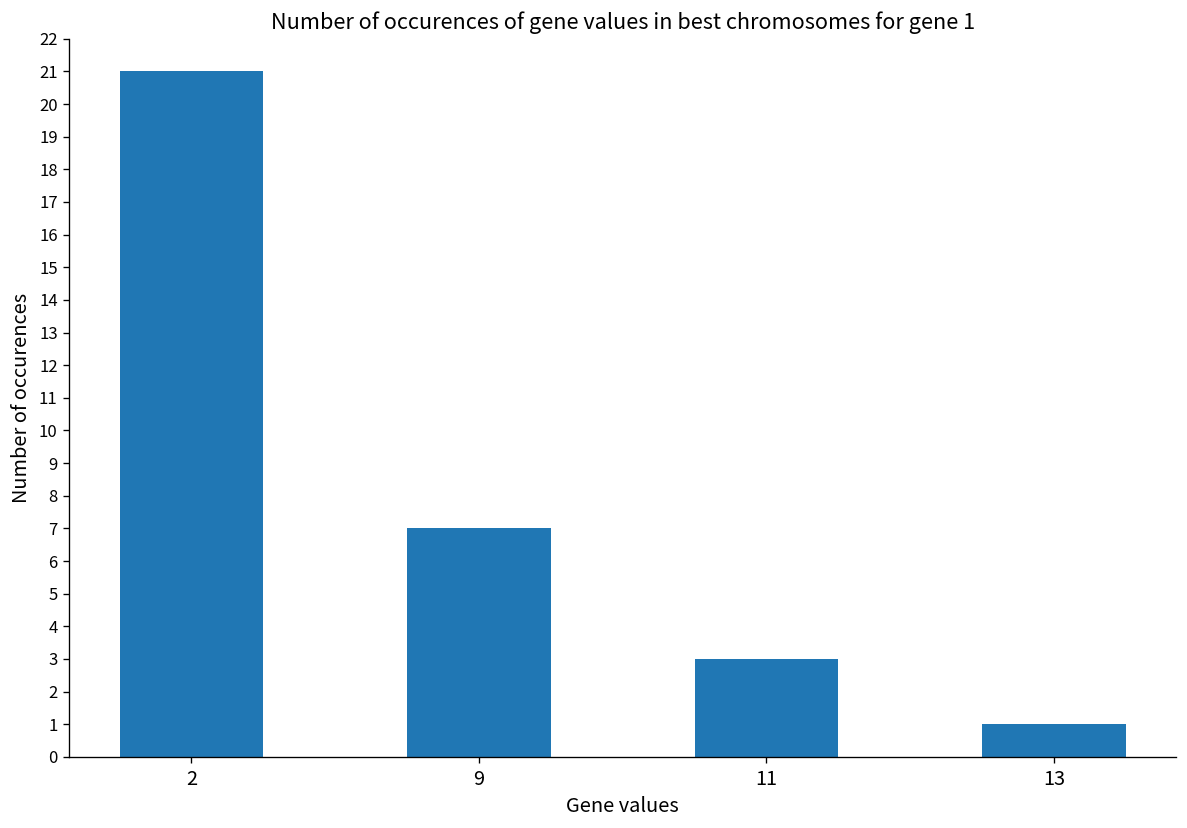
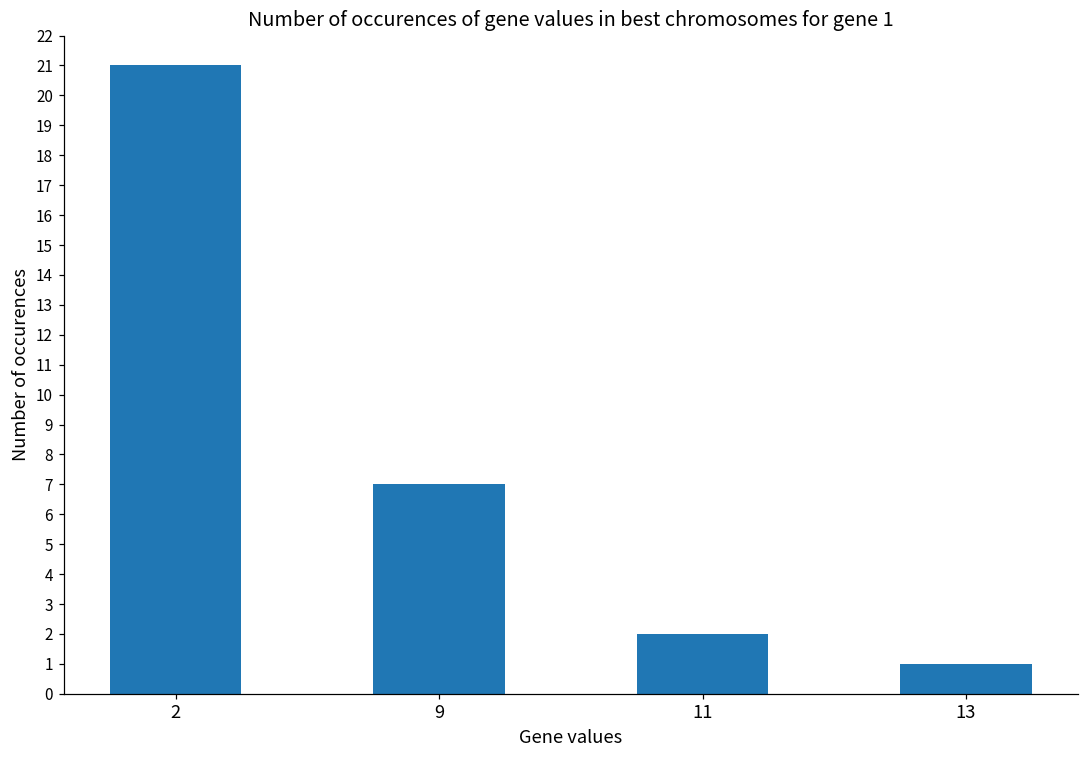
11: 3 -> 2
